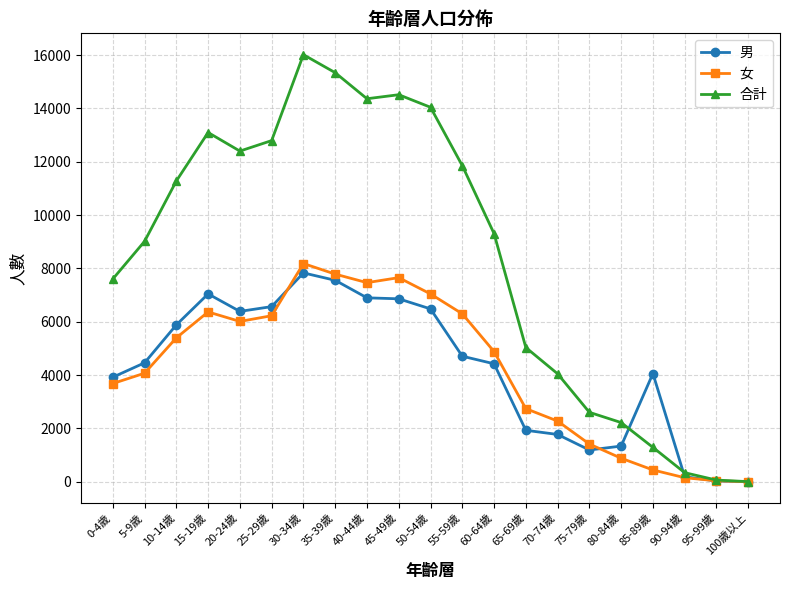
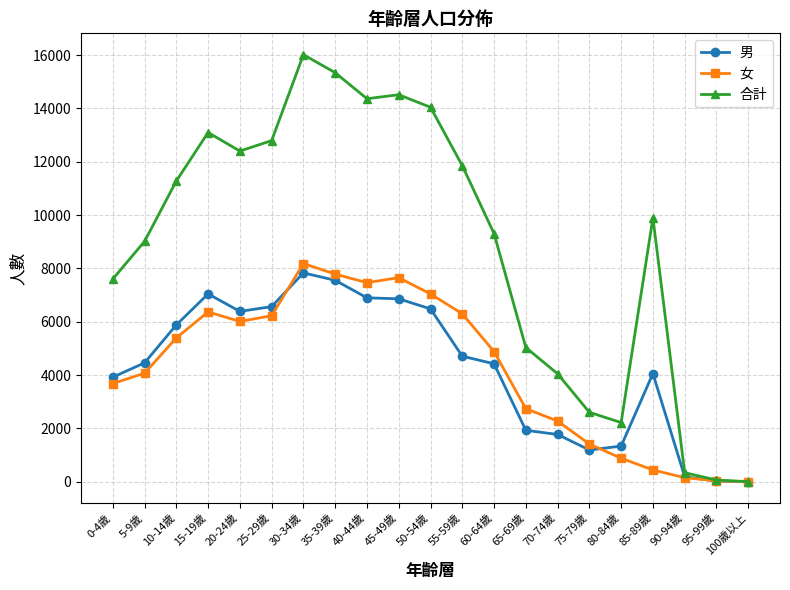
合計, 85-89歲: 1300 -> 9900
